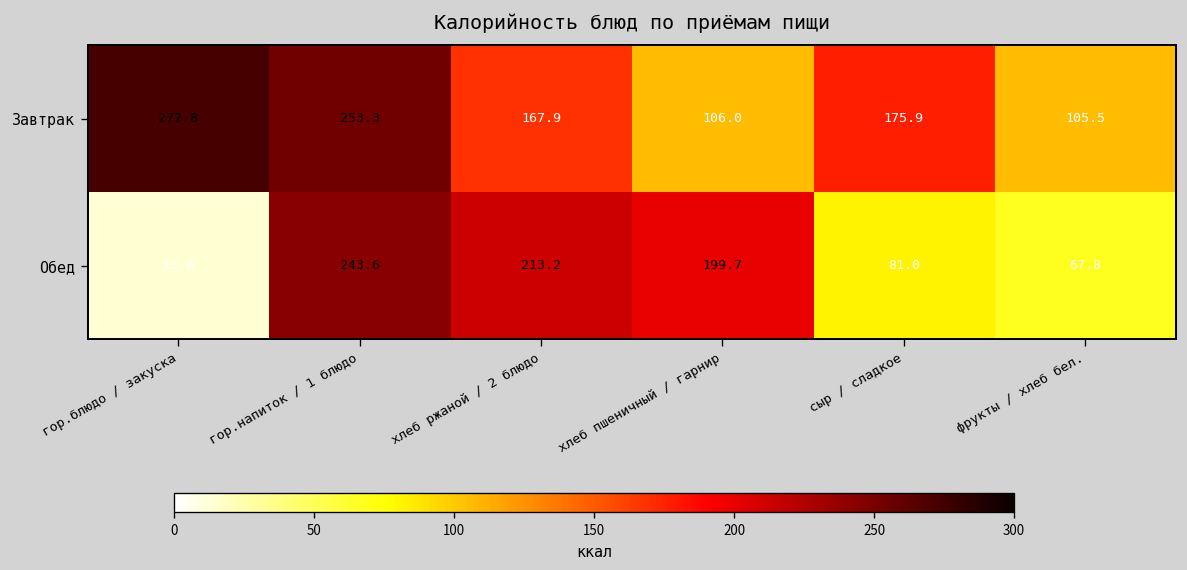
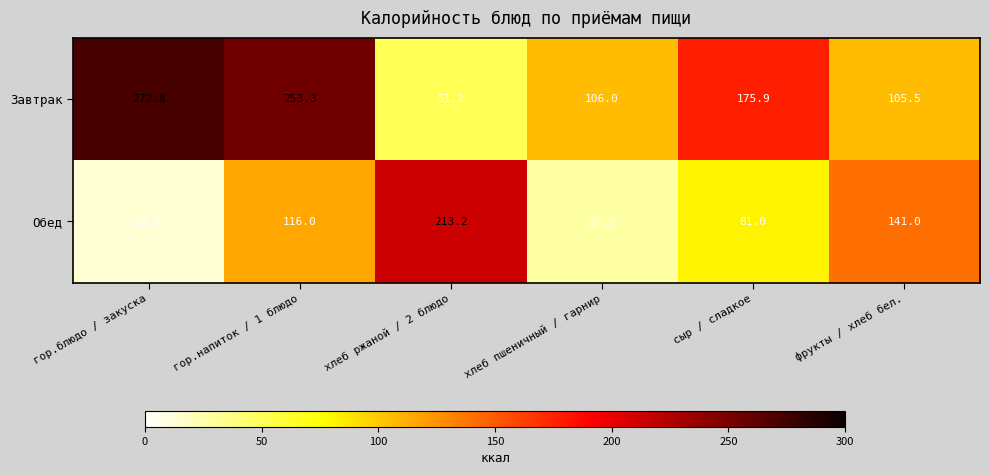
Завтрак, хлеб ржаной / 2 блюдо: 167.9 -> 51.2
Обед, гор.напиток / 1 блюдо: 243.6 -> 116.0
Обед, хлеб пшеничный / гарнир: 199.7 -> 27.9
Обед, фрукты / хлеб бел.: 67.8 -> 141.0
